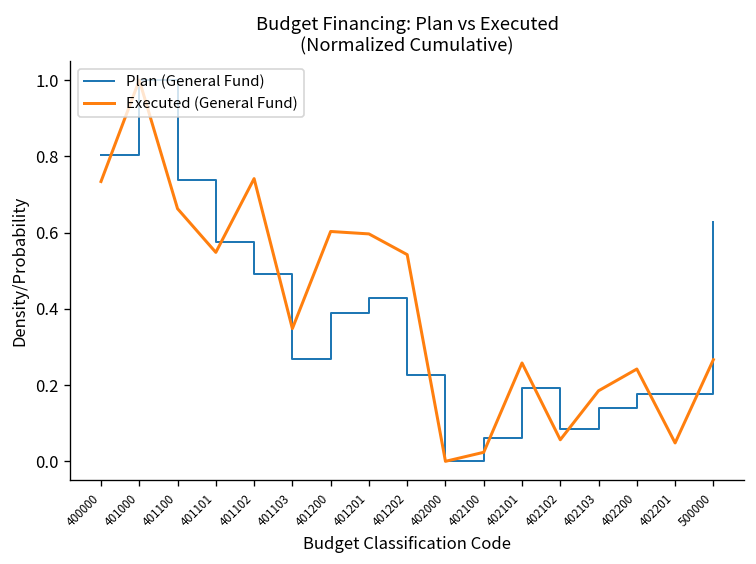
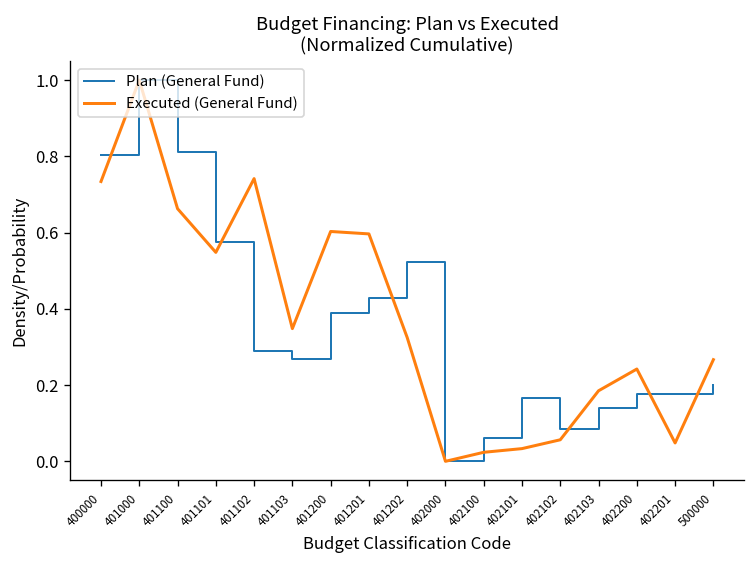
Plan (General Fund), 401100: 0.74 -> 0.81
Plan (General Fund), 401102: 0.49 -> 0.29
Plan (General Fund), 401202: 0.23 -> 0.52
Executed (General Fund), 401202: 0.54 -> 0.32
Plan (General Fund), 402101: 0.19 -> 0.17
Executed (General Fund), 402101: 0.26 -> 0.03
Plan (General Fund), 500000: 0.63 -> 0.20
